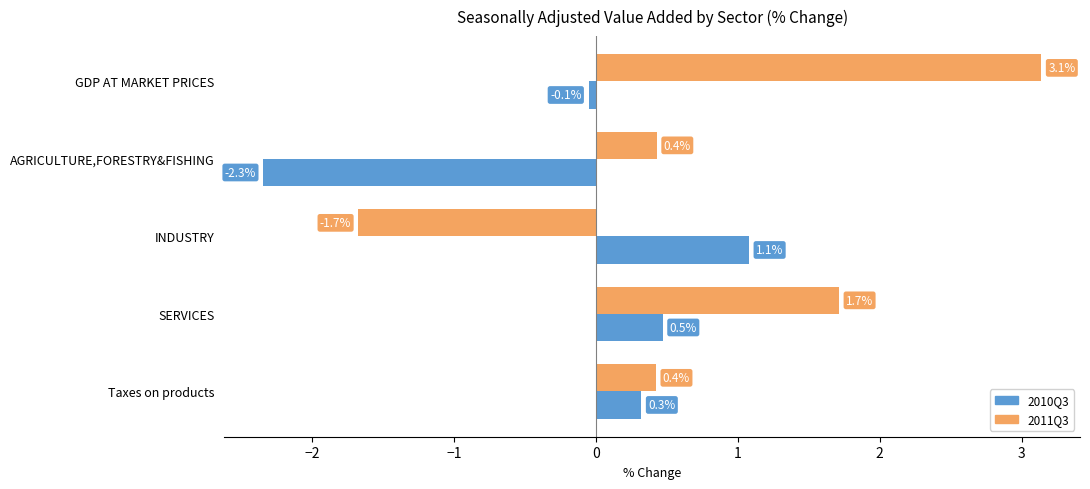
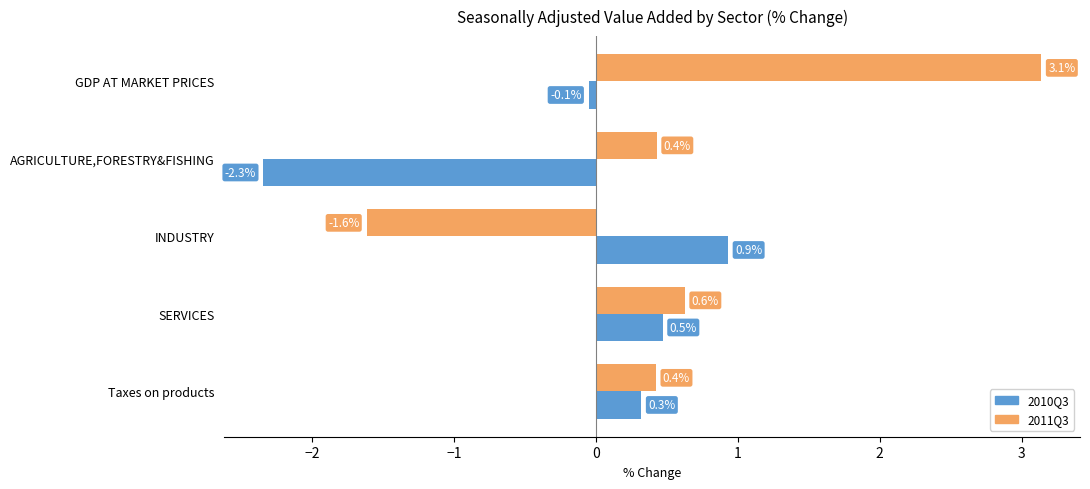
2011Q3, INDUSTRY: -1.7% -> -1.6%
2010Q3, INDUSTRY: 1.1% -> 0.9%
2011Q3, SERVICES: 1.7% -> 0.6%
